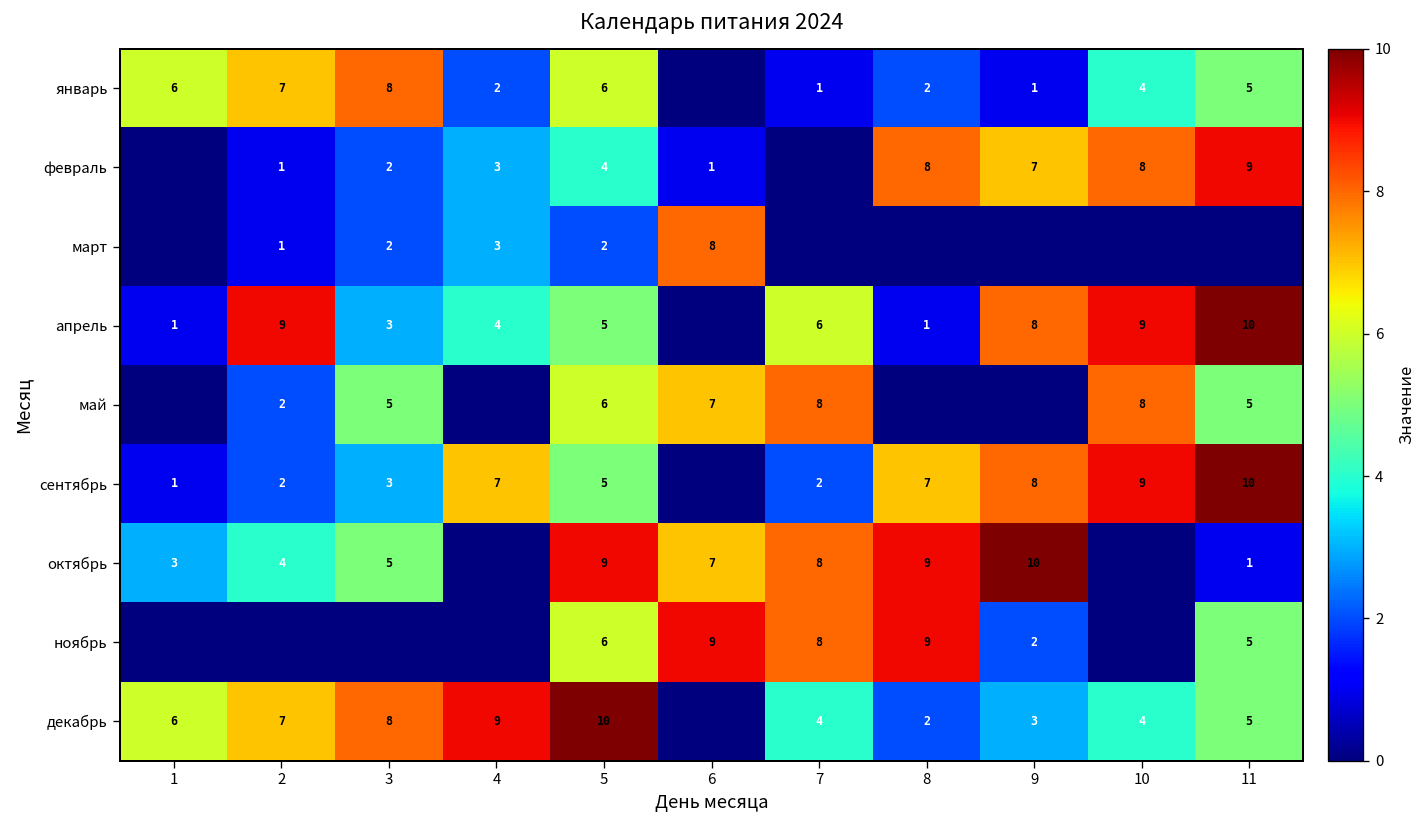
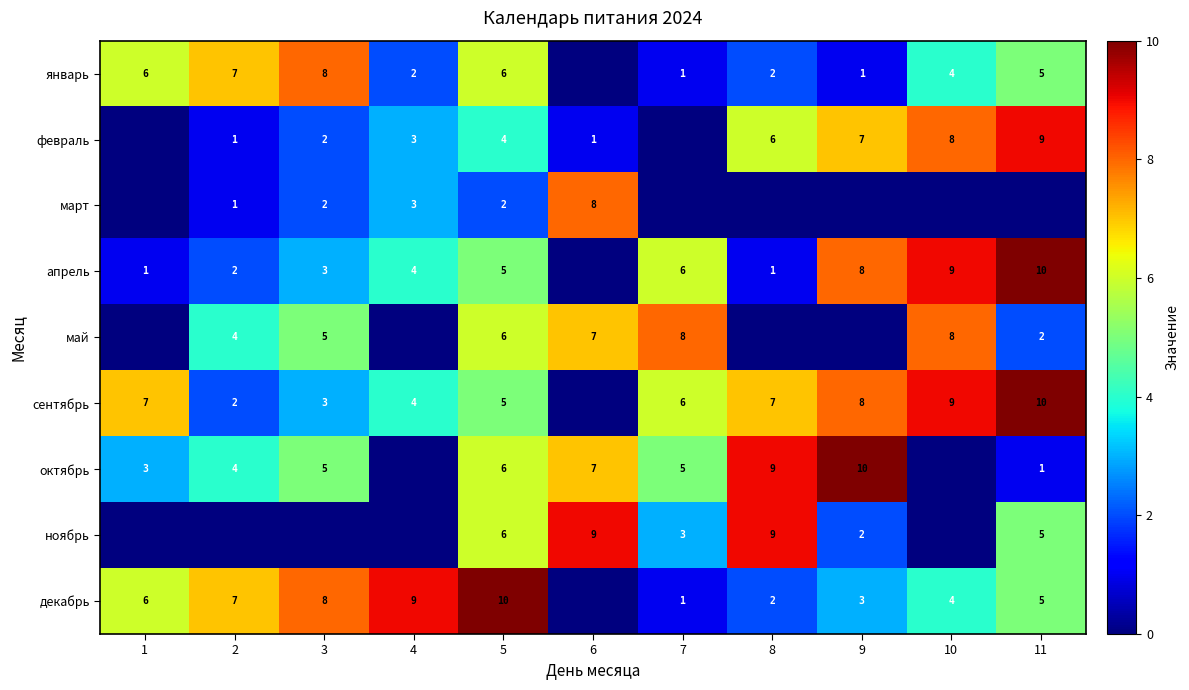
февраль, 8: 8 -> 6
апрель, 2: 9 -> 2
май, 2: 2 -> 4
май, 11: 5 -> 2
сентябрь, 1: 1 -> 7
сентябрь, 4: 7 -> 4
сентябрь, 7: 2 -> 6
октябрь, 5: 9 -> 6
октябрь, 7: 8 -> 5
ноябрь, 7: 8 -> 3
декабрь, 7: 4 -> 1
